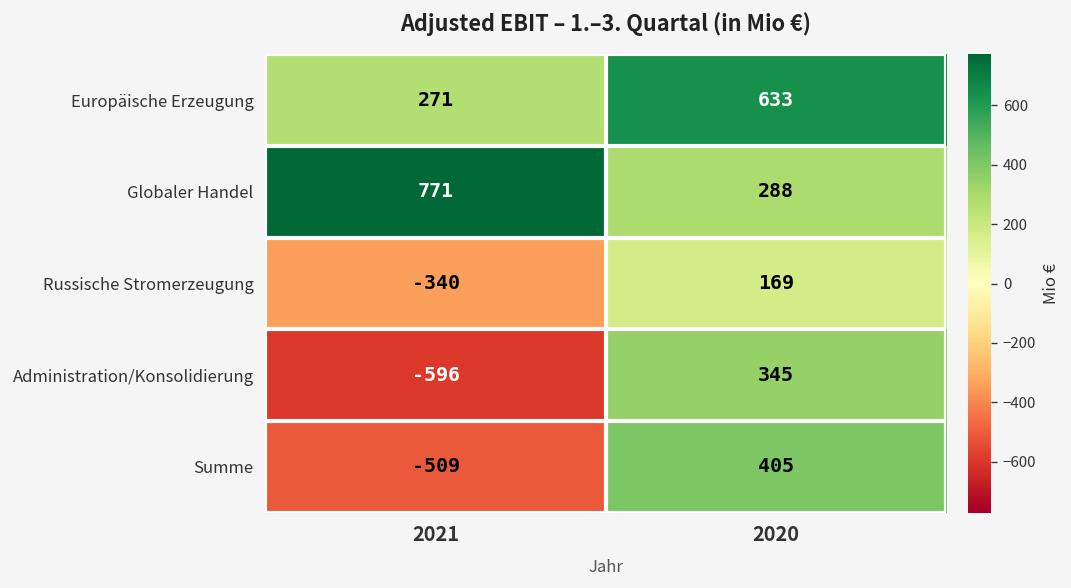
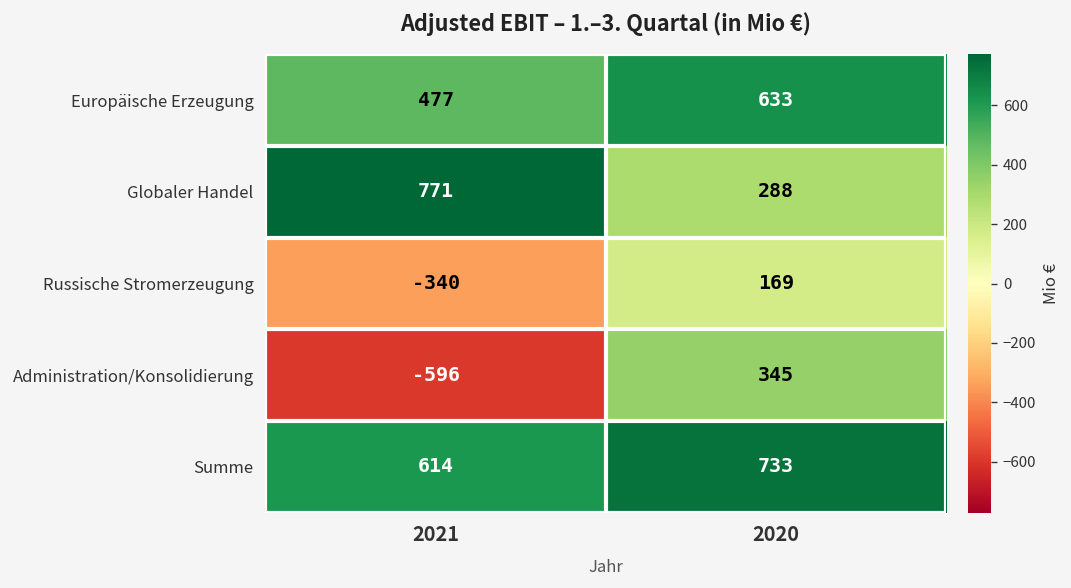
Europäische Erzeugung, 2021: 271 -> 477
Summe, 2021: -509 -> 614
Summe, 2020: 405 -> 733
